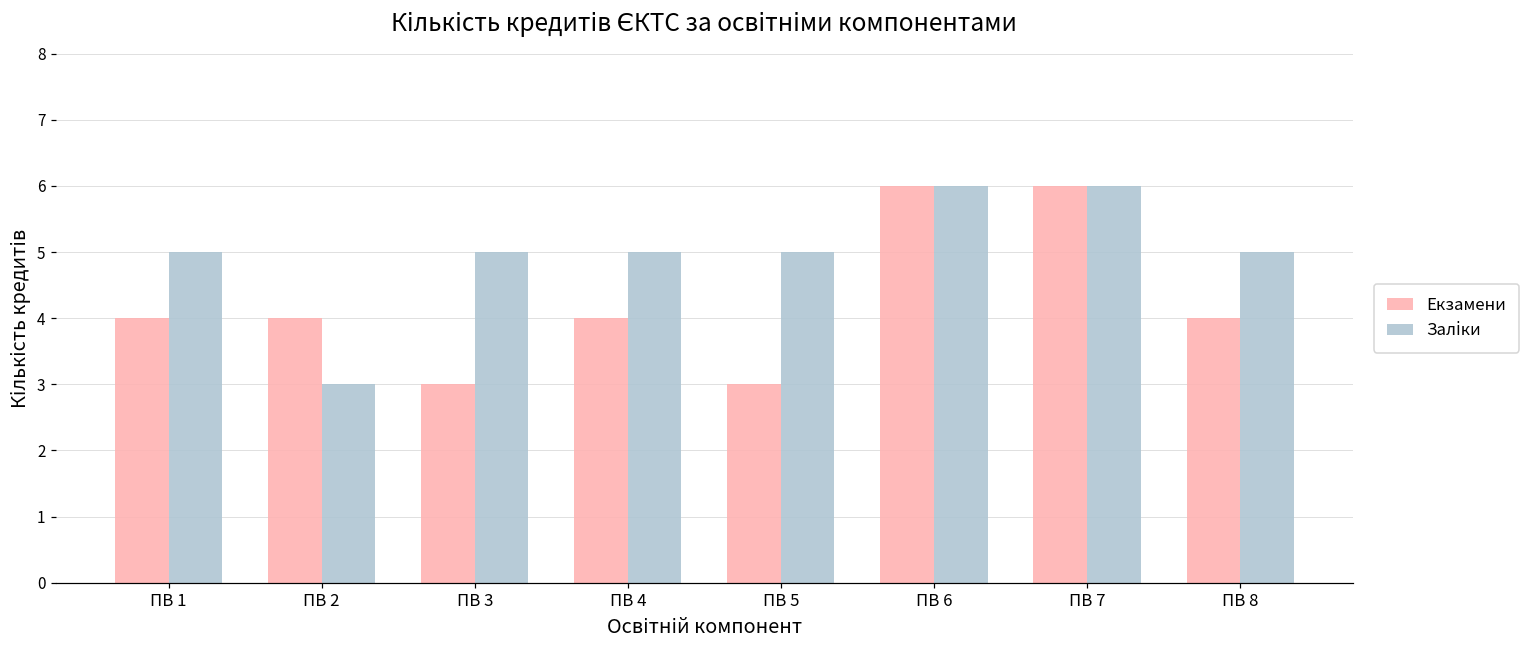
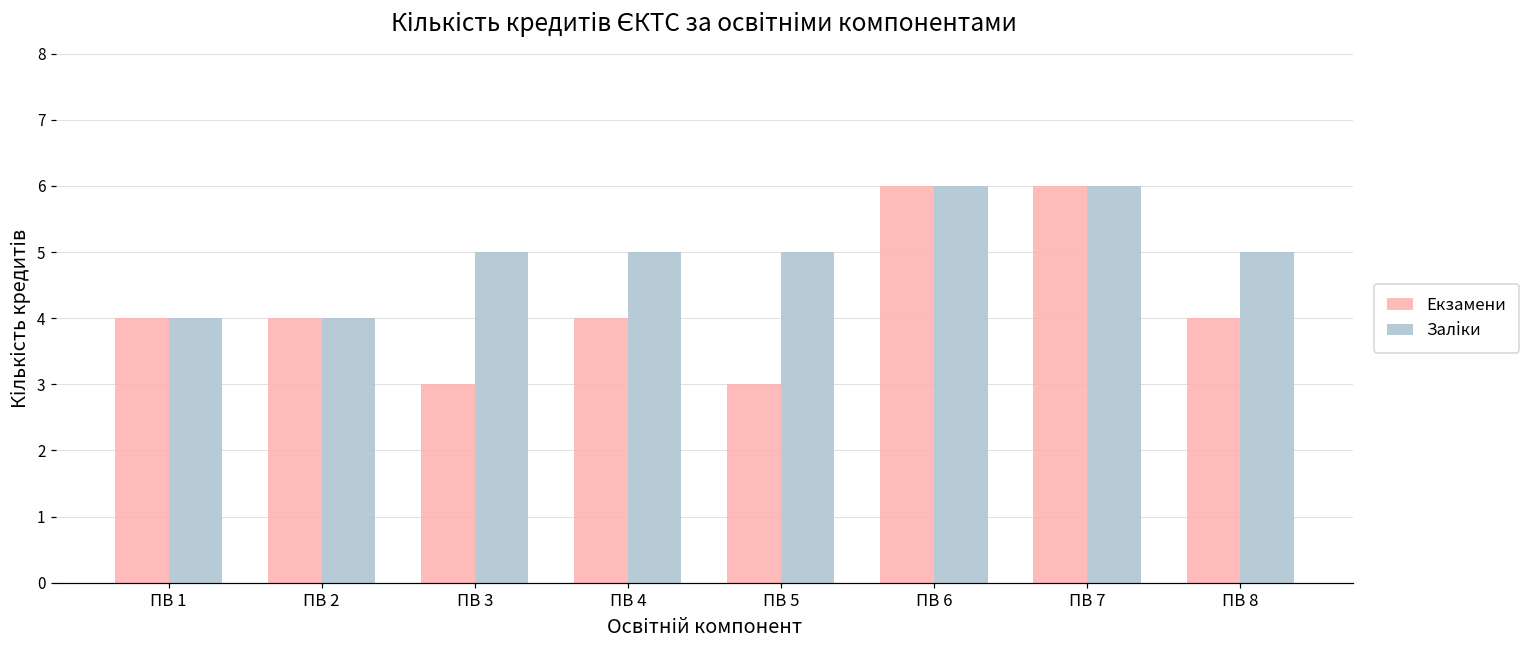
Заліки, ПВ 1: 5 -> 4
Заліки, ПВ 2: 3 -> 4
